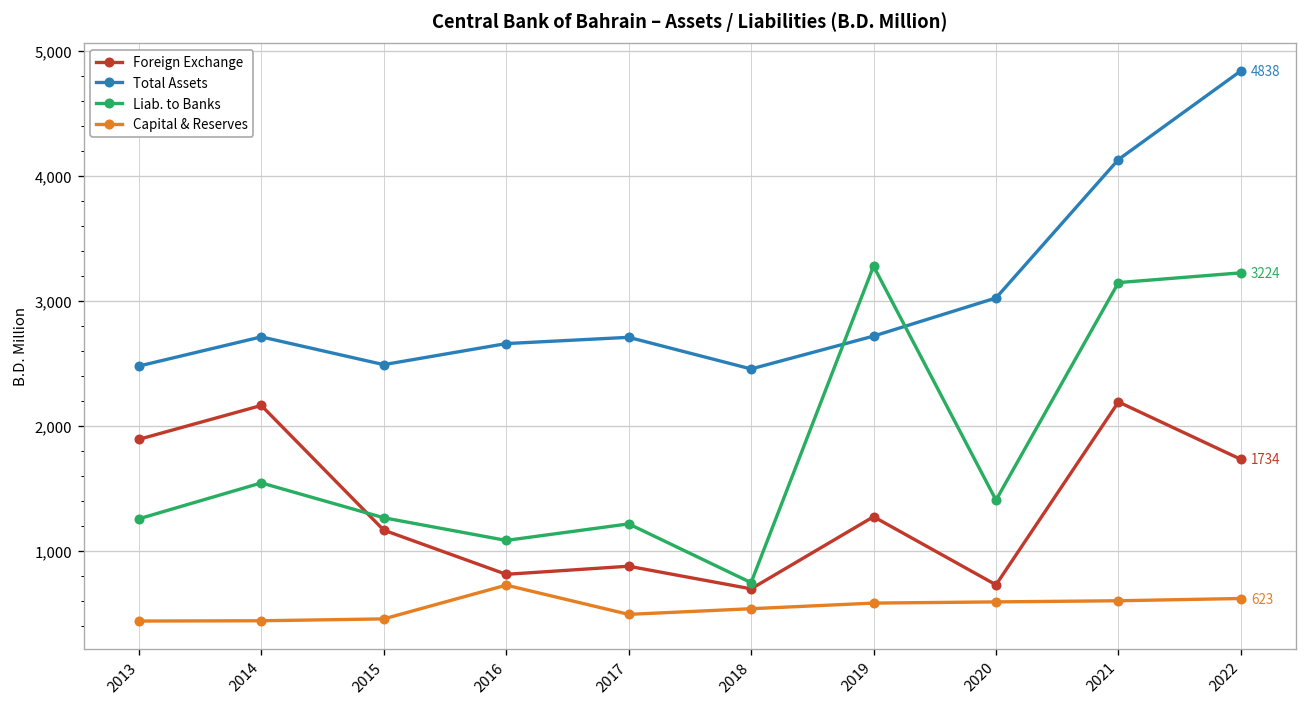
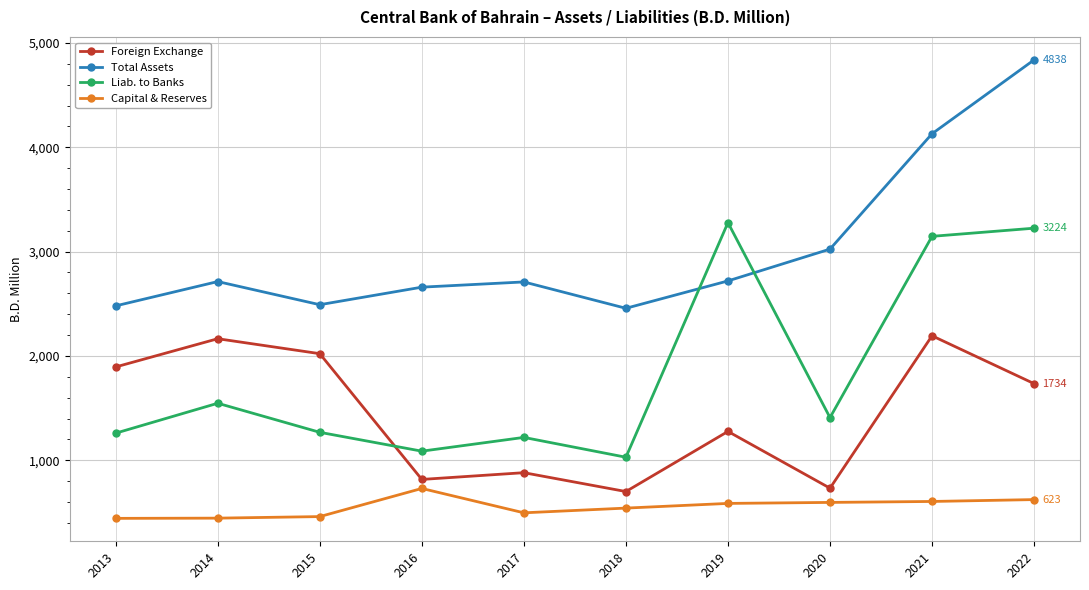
Foreign Exchange, 2015: 1,170 -> 2,020
Liab. to Banks, 2018: 750 -> 1,030
